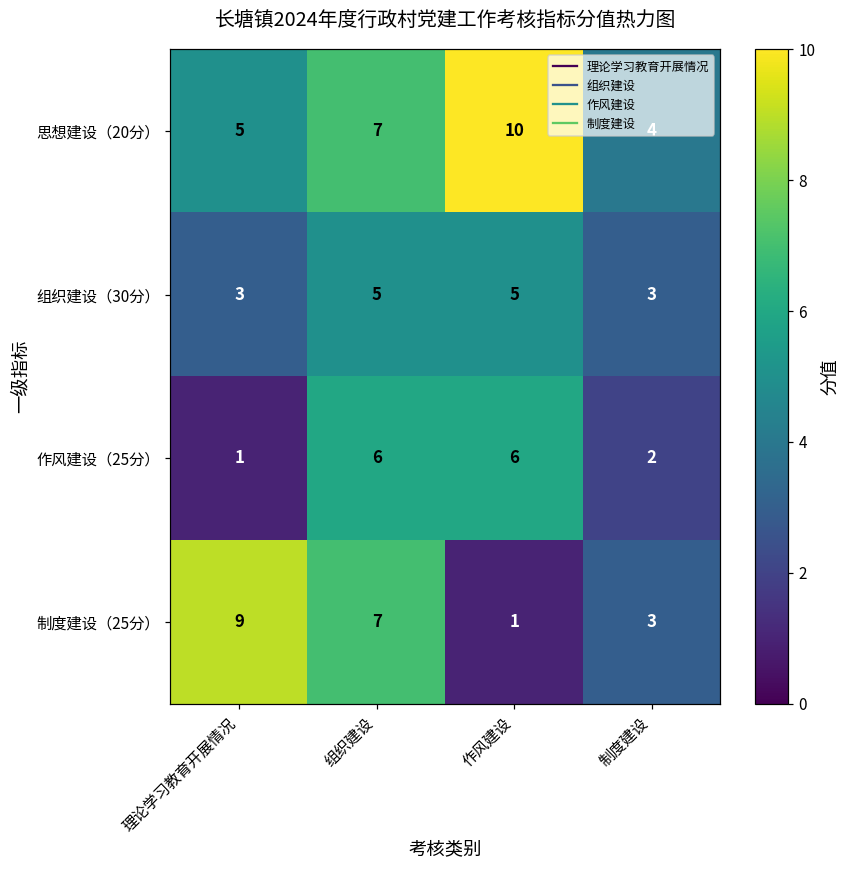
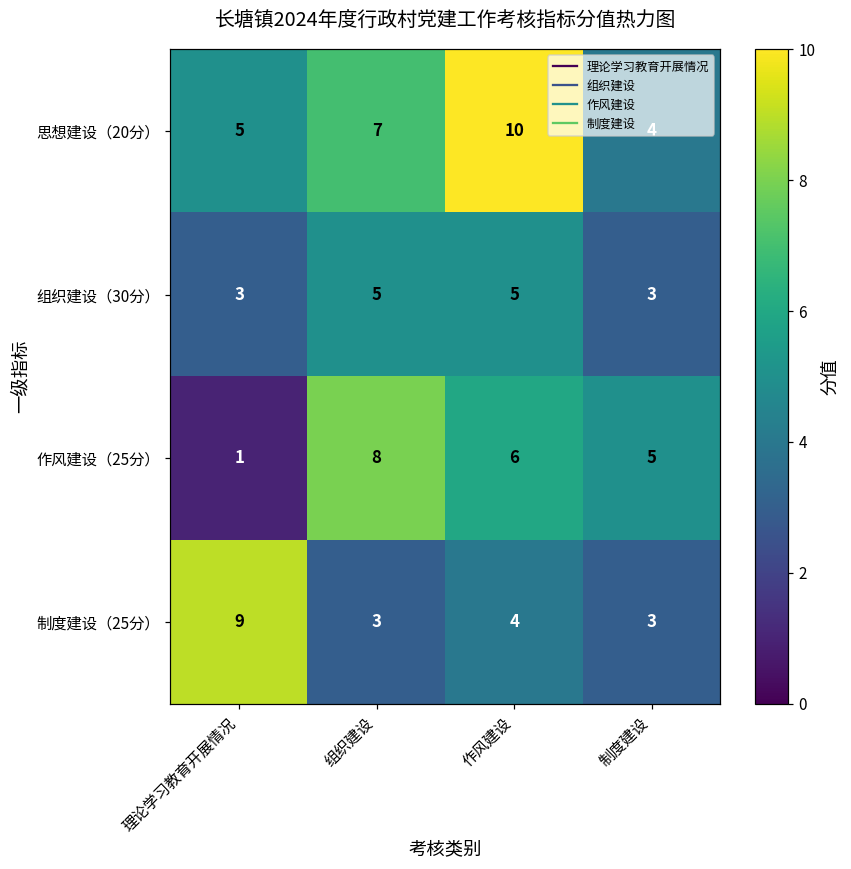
作风建设（25分）, 组织建设: 6 -> 8
作风建设（25分）, 制度建设: 2 -> 5
制度建设（25分）, 组织建设: 7 -> 3
制度建设（25分）, 作风建设: 1 -> 4
